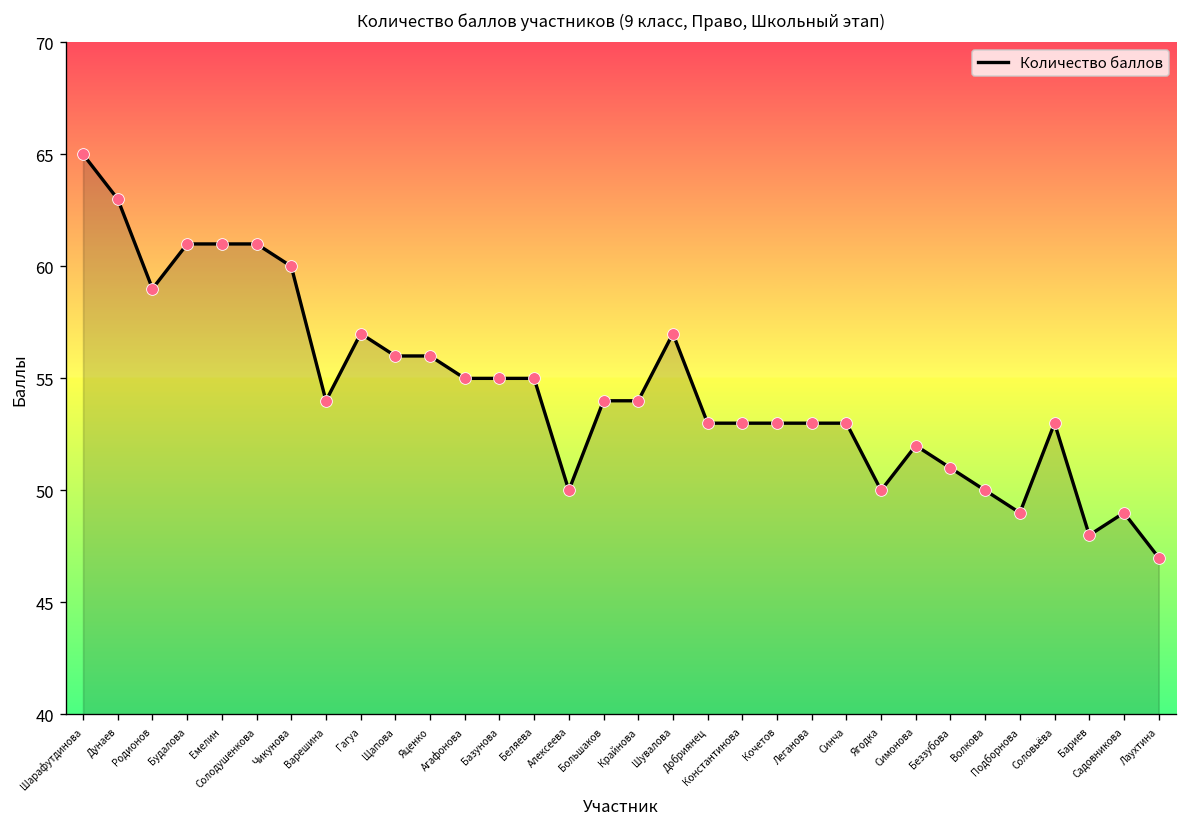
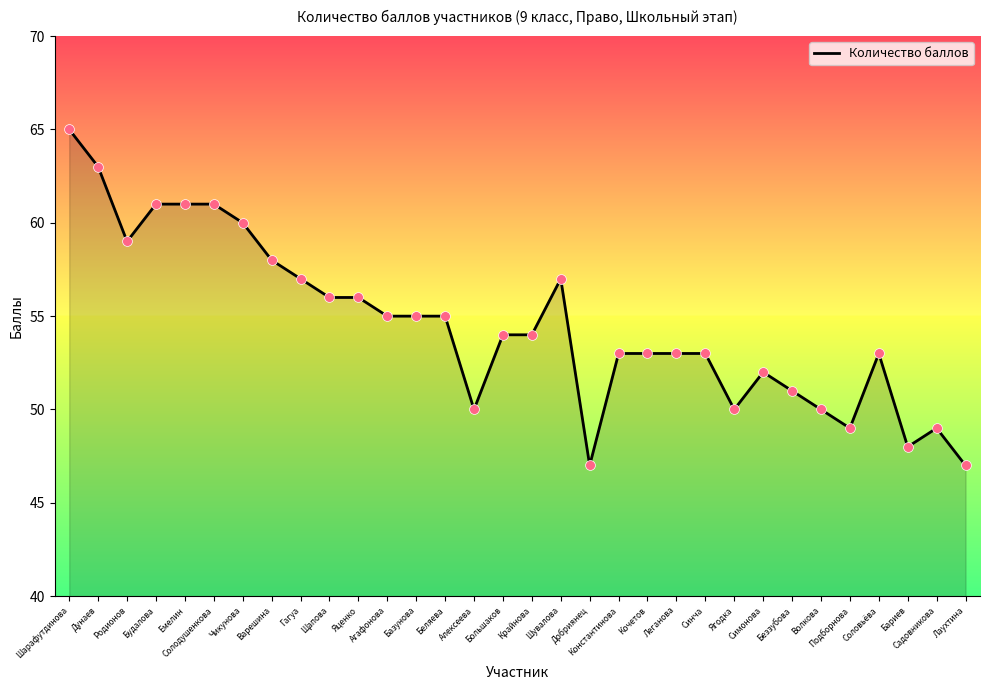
Варешина: 54 -> 58
Добриянец: 53 -> 47
